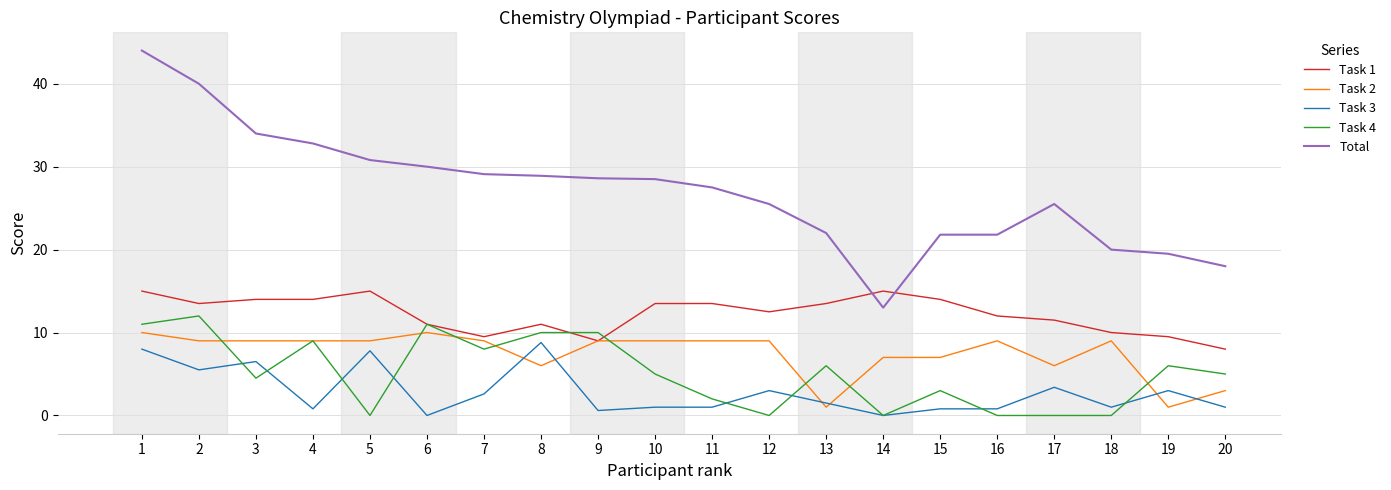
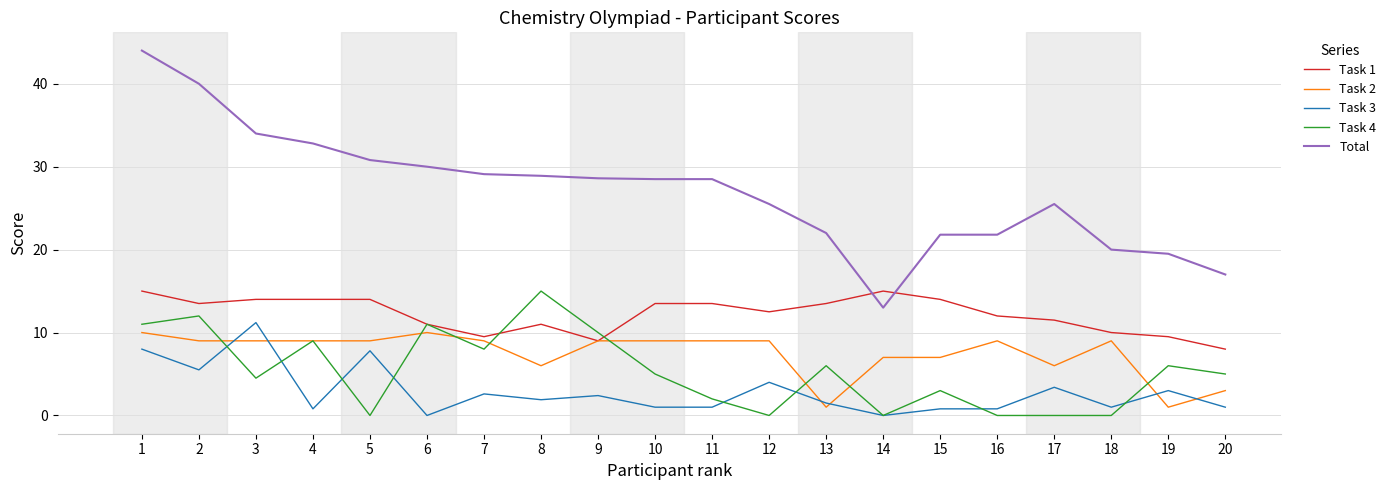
Task 3, 3: 7 -> 11
Task 1, 5: 15 -> 14
Task 3, 8: 9 -> 2
Task 4, 8: 10 -> 15
Task 3, 9: 1 -> 2
Total, 11: 28 -> 29
Task 3, 12: 3 -> 4
Total, 20: 18 -> 17
